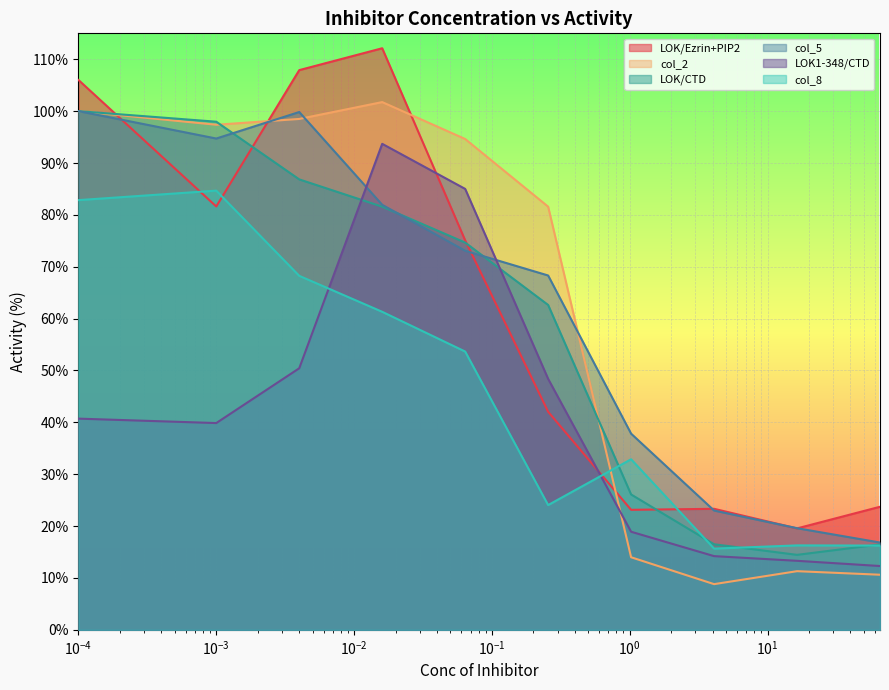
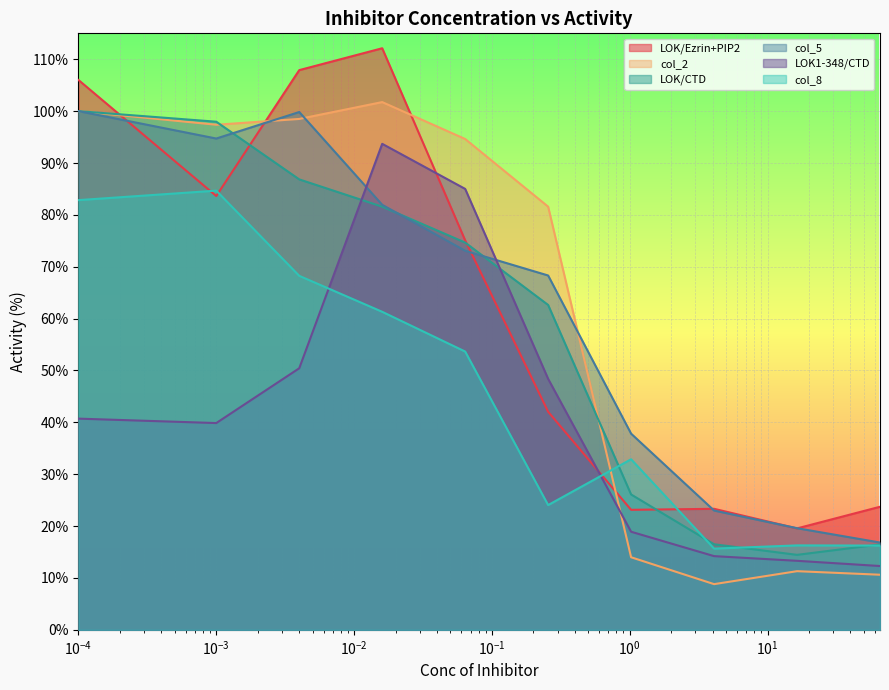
LOK/Ezrin+PIP2, 10^-3: 82% -> 84%
